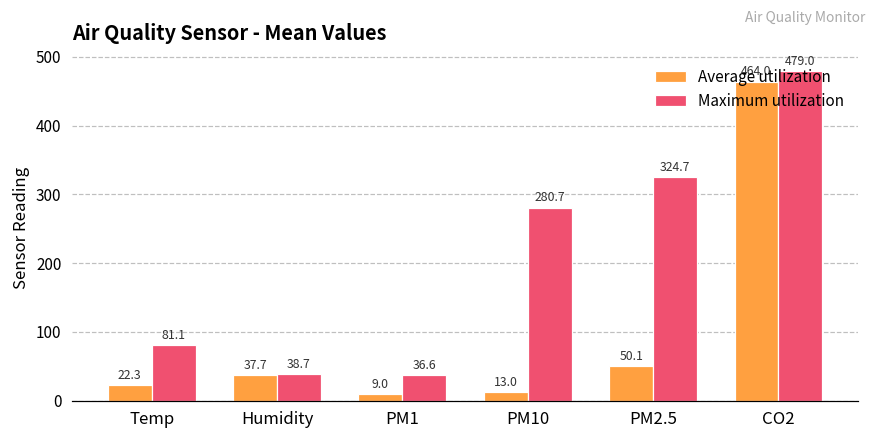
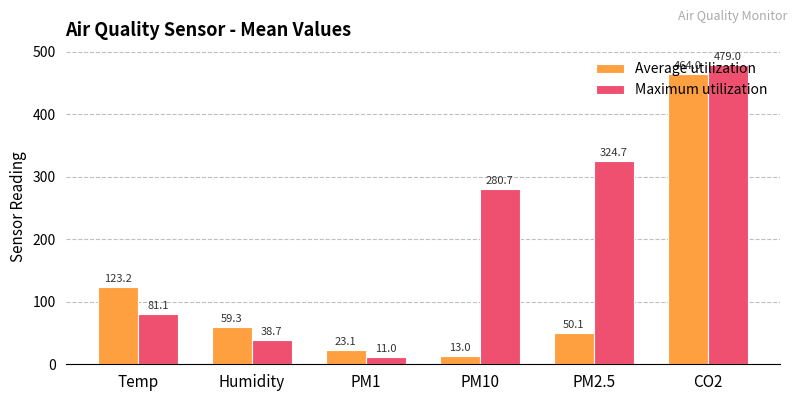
Average utilization, Temp: 22.3 -> 123.2
Average utilization, Humidity: 37.7 -> 59.3
Average utilization, PM1: 9.0 -> 23.1
Maximum utilization, PM1: 36.6 -> 11.0
